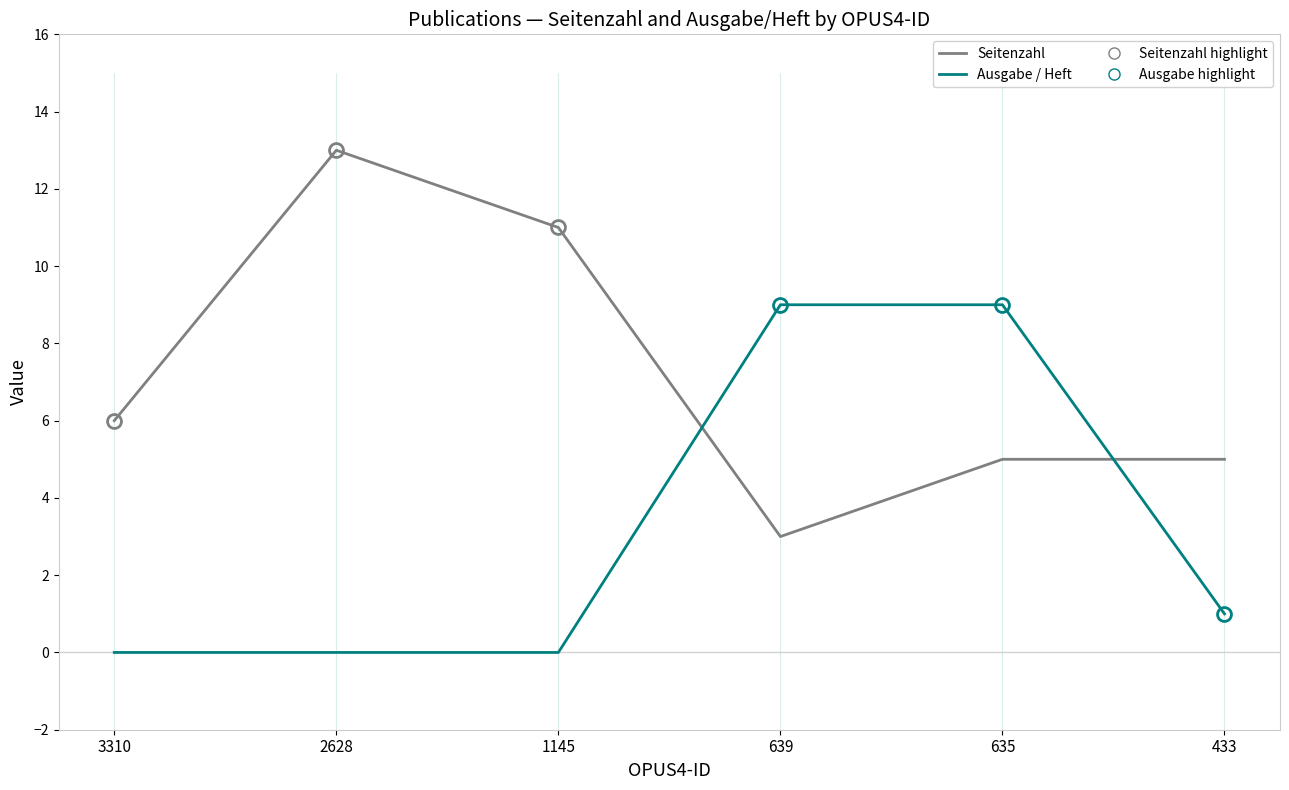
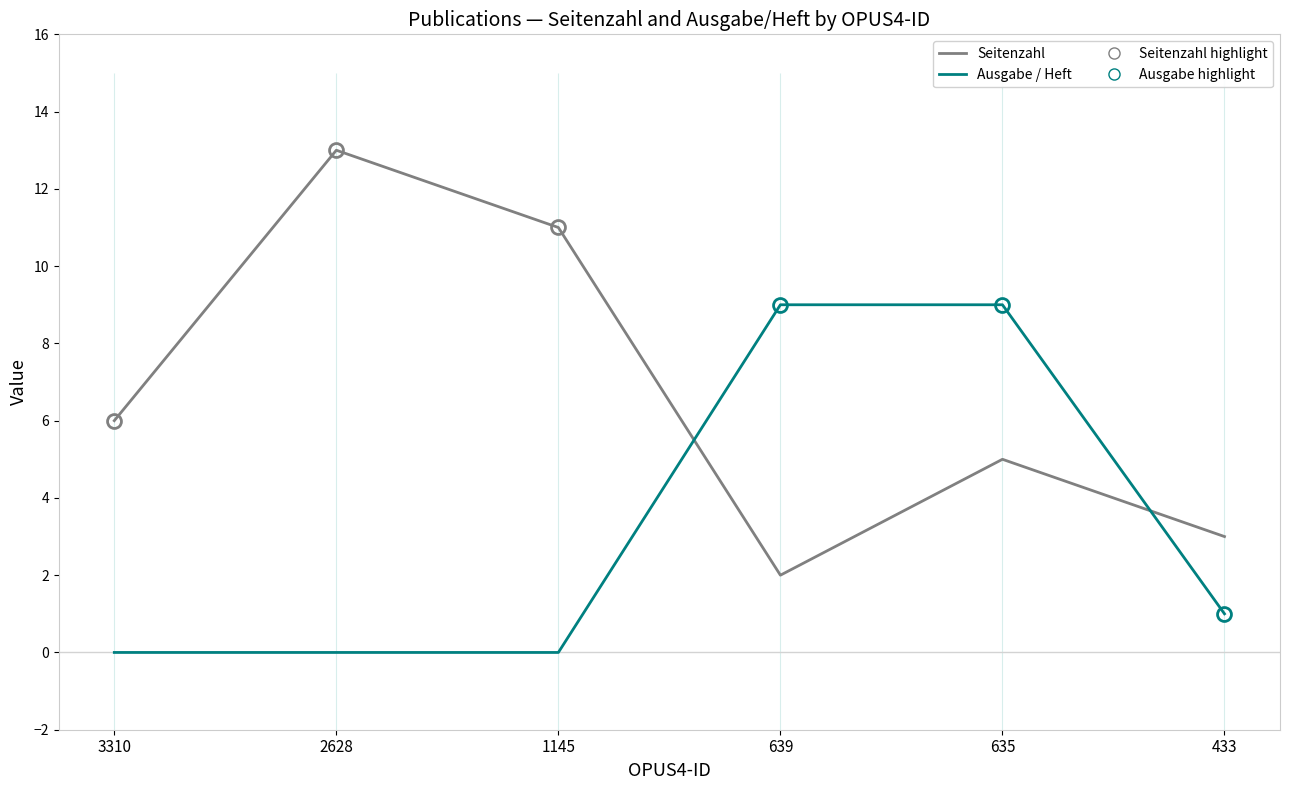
Seitenzahl, 639: 3 -> 2
Seitenzahl, 433: 5 -> 3
